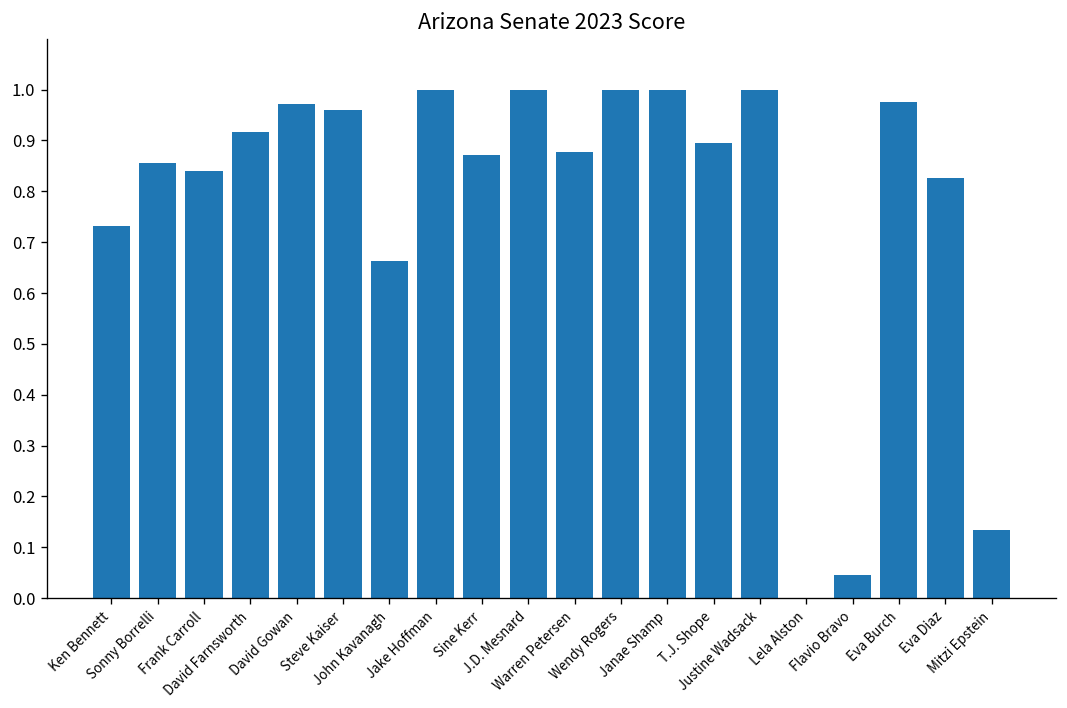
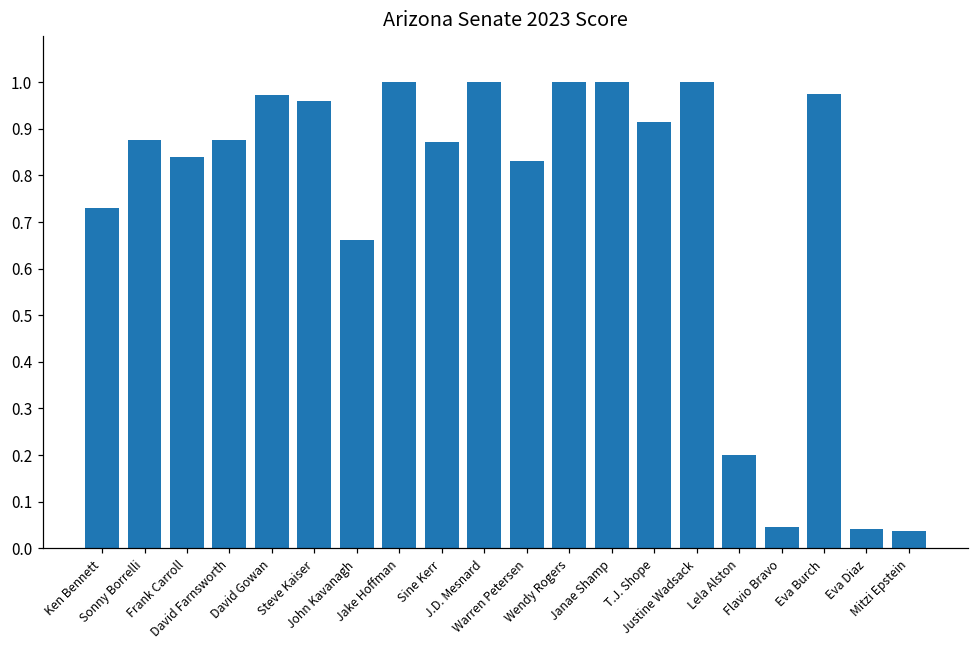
Sonny Borrelli: 0.86 -> 0.88
David Farnsworth: 0.92 -> 0.88
Warren Petersen: 0.88 -> 0.83
T.J. Shope: 0.89 -> 0.92
Lela Alston: 0.0 -> 0.2
Eva Diaz: 0.83 -> 0.04
Mitzi Epstein: 0.13 -> 0.04
